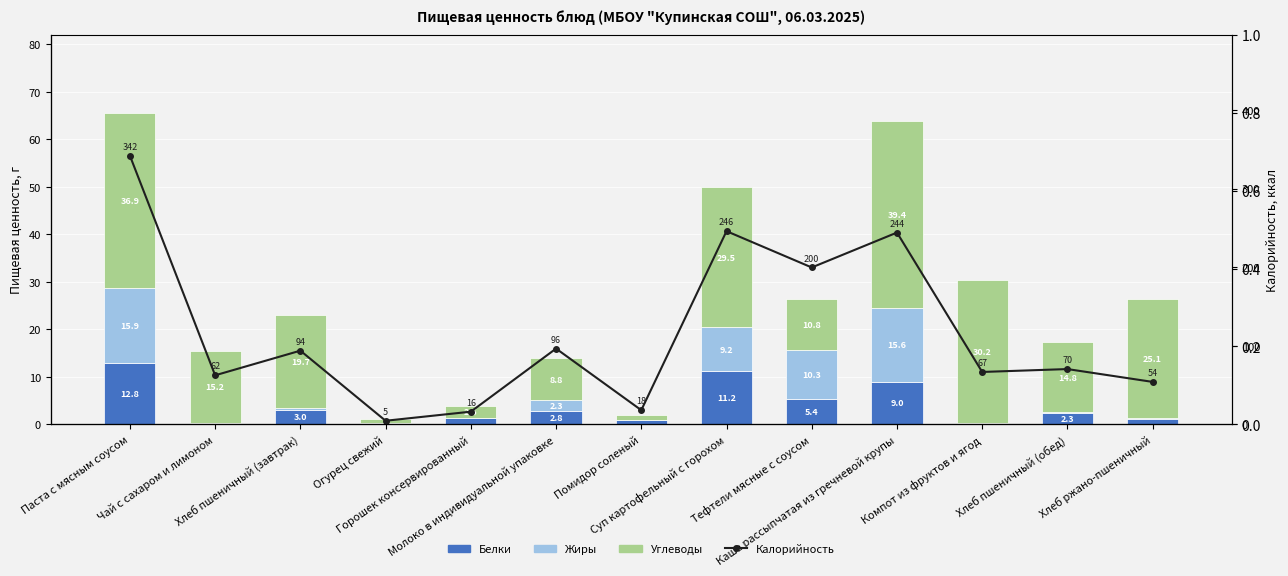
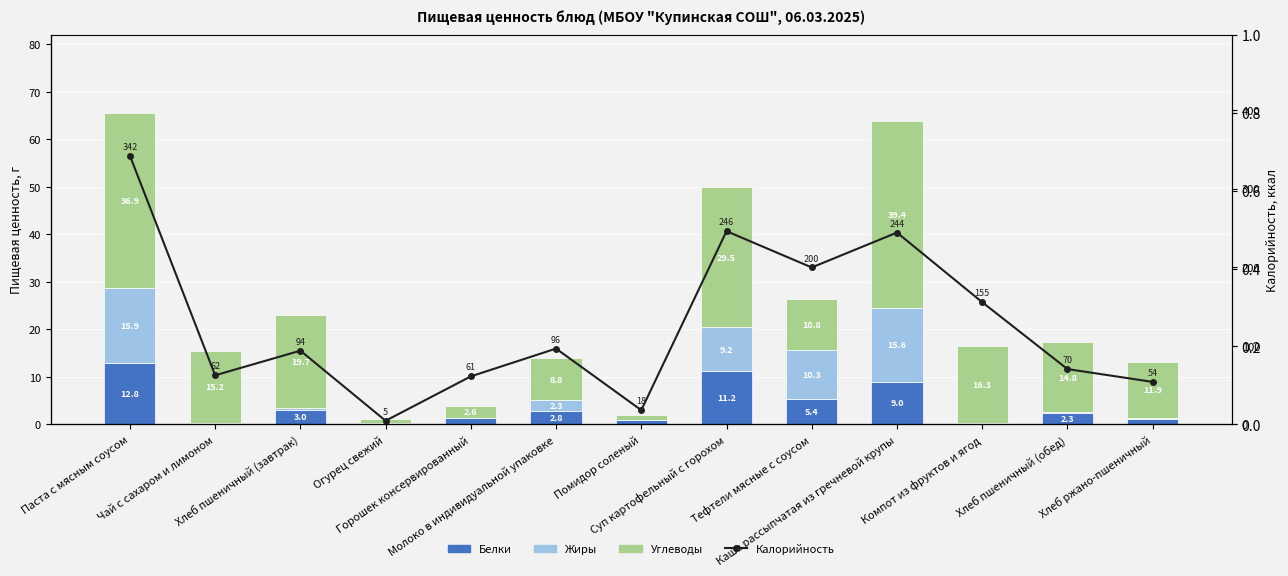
Углеводы, Компот из фруктов и ягод: 30.2 -> 16.3
Углеводы, Хлеб ржано-пшеничный: 25.1 -> 11.9
Калорийность, Горошек консервированный: 16 -> 61
Калорийность, Компот из фруктов и ягод: 67 -> 155
